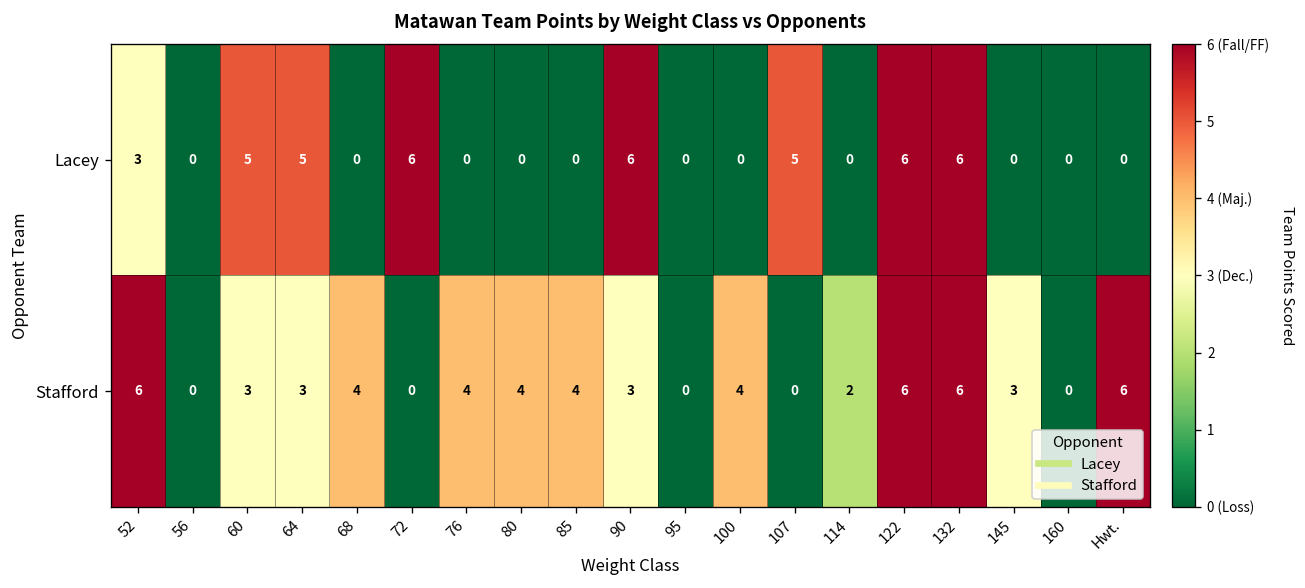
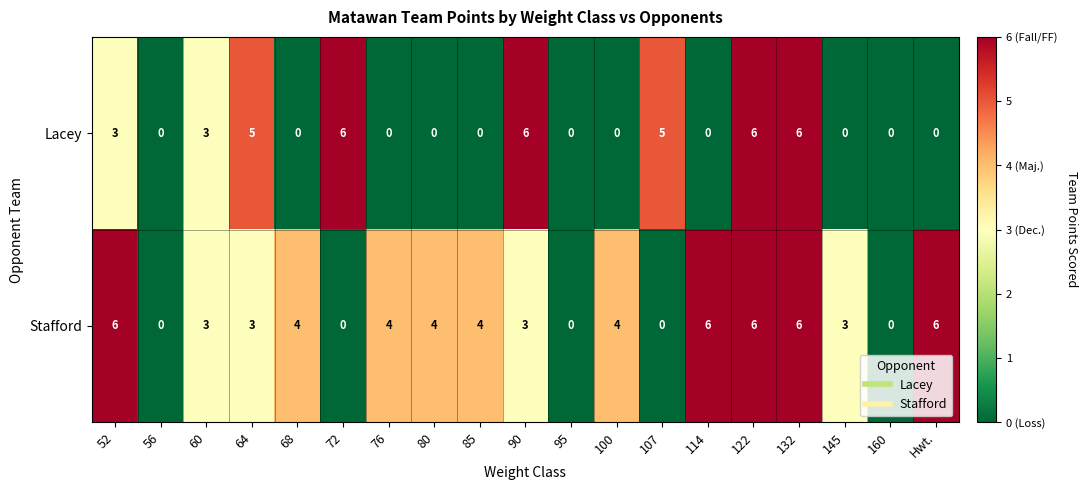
Lacey, 60: 5 -> 3
Stafford, 114: 2 -> 6
